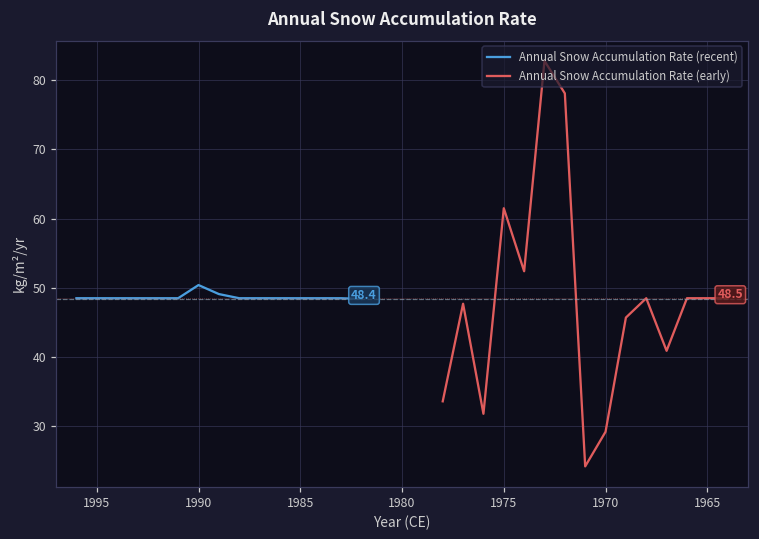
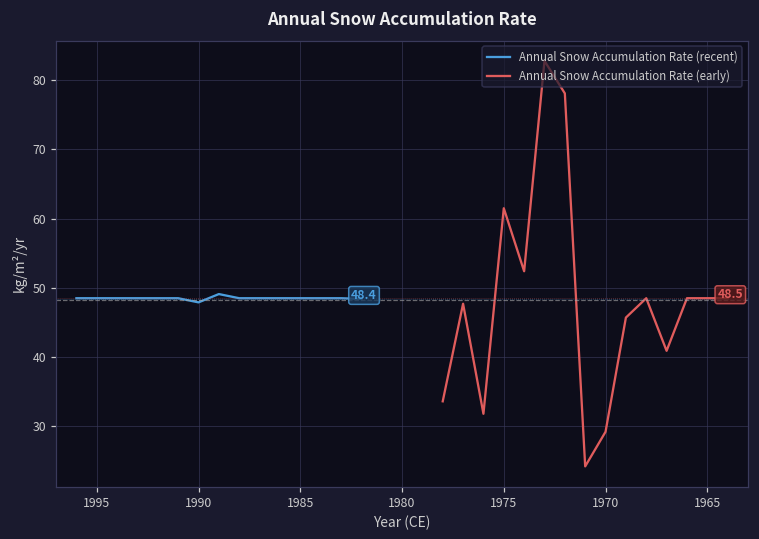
Annual Snow Accumulation Rate (recent), 1990: 50 -> 48
